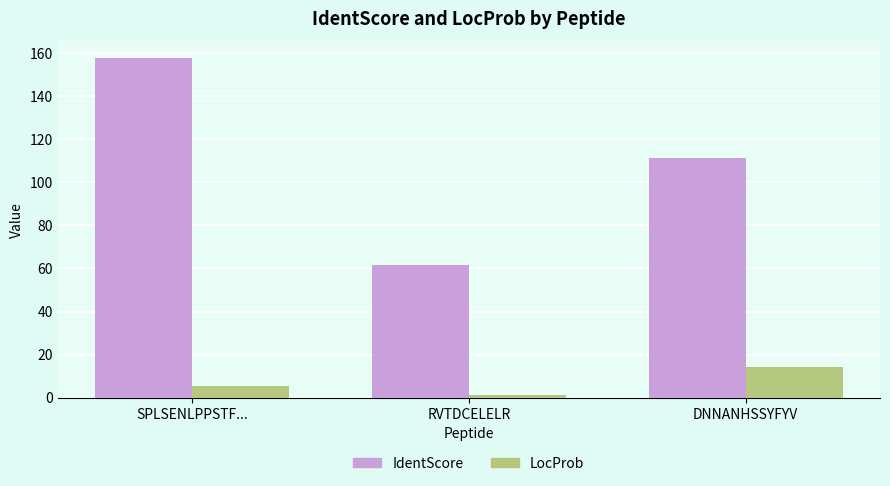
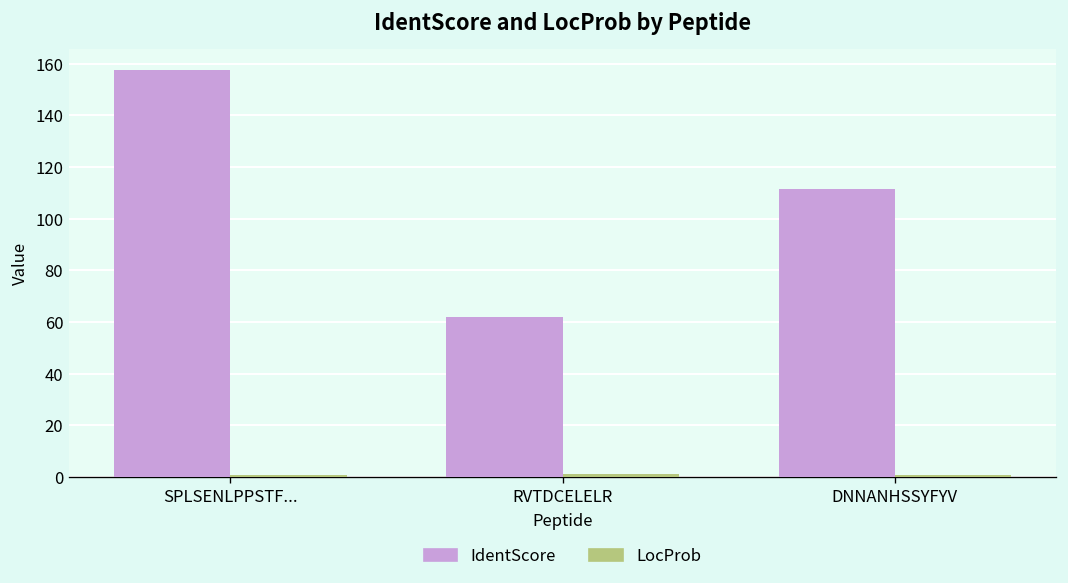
LocProb, SPLSENLPPSTF...: 5 -> 1
LocProb, DNNANHSSYFYV: 14 -> 1
